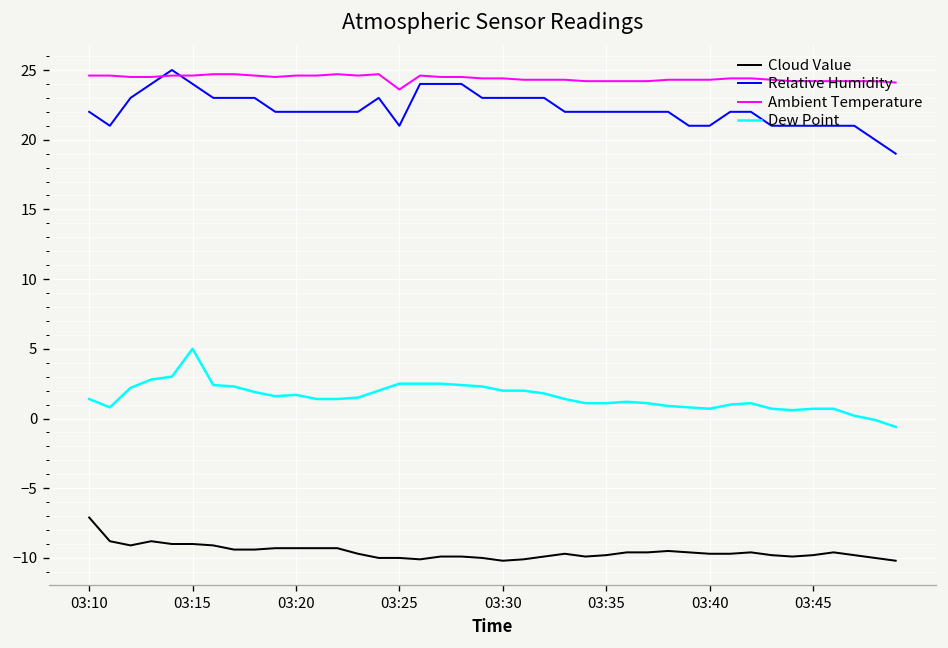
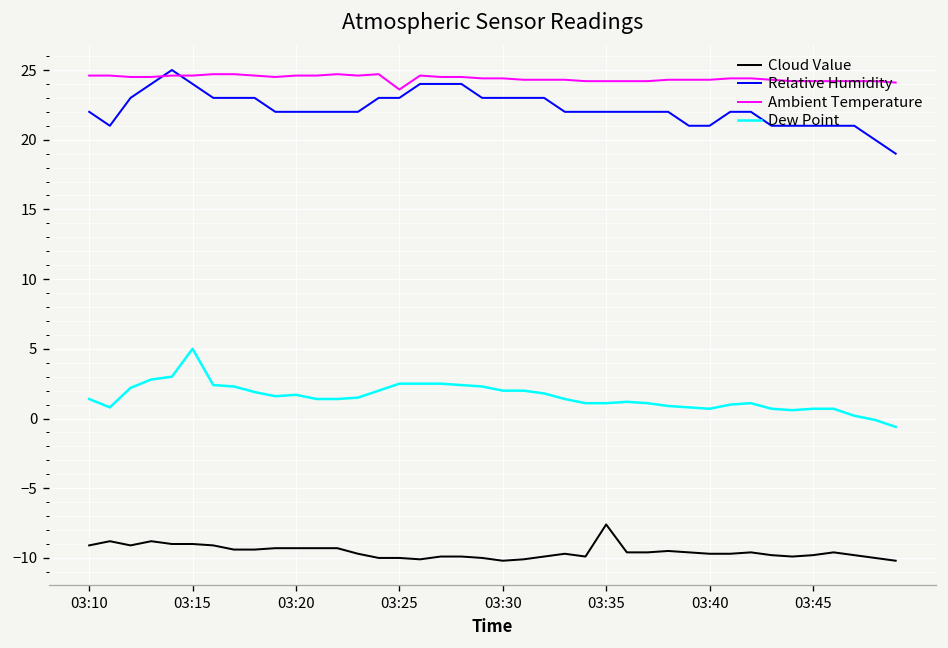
Cloud Value, 03:10: -7.1 -> -9.1
Relative Humidity, 03:25: 21 -> 23
Cloud Value, 03:35: -9.8 -> -7.6
